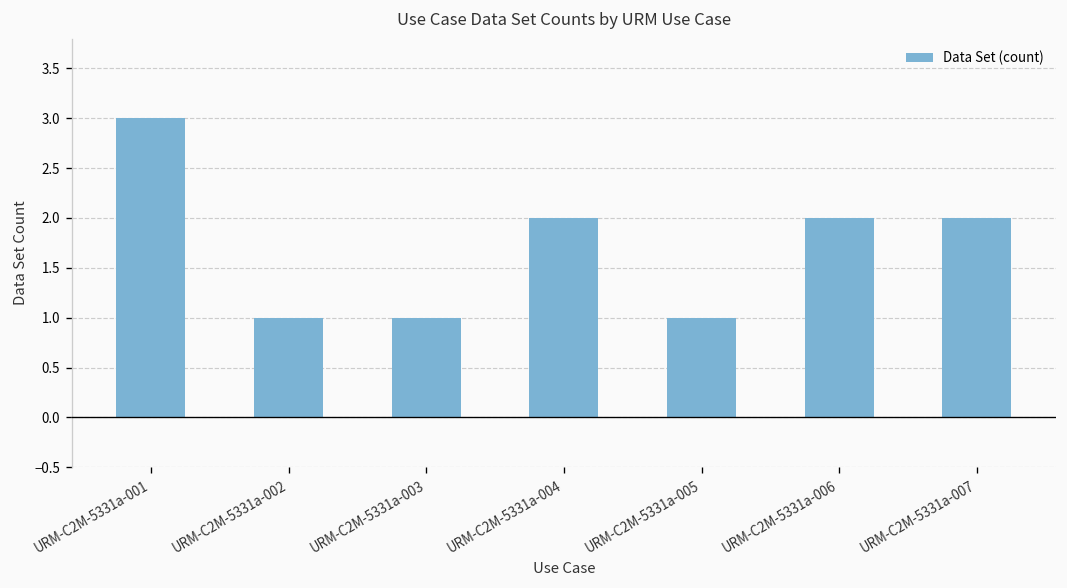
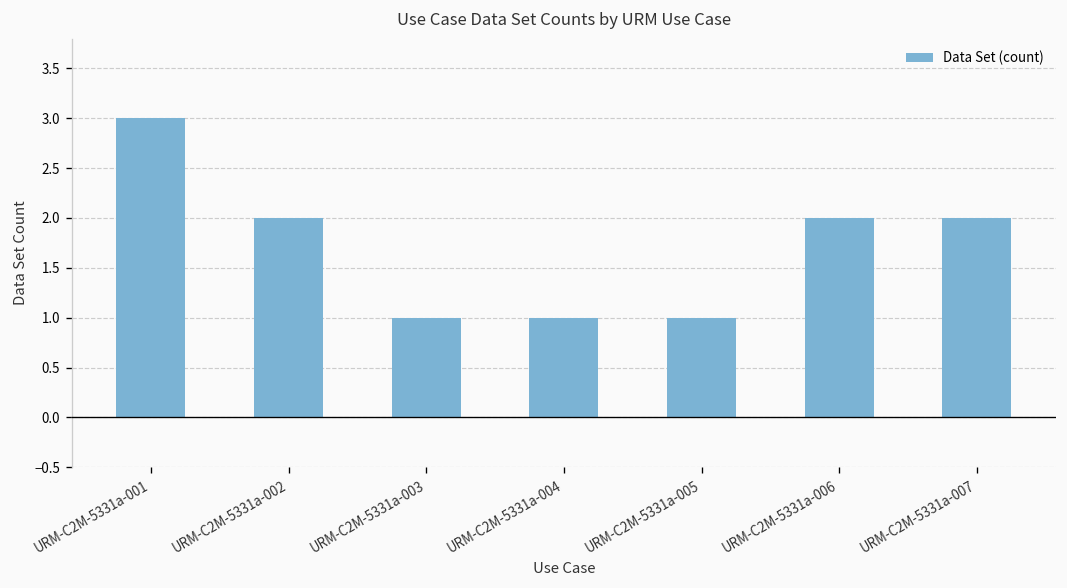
URM-C2M-5331a-002: 1 -> 2
URM-C2M-5331a-004: 2 -> 1
